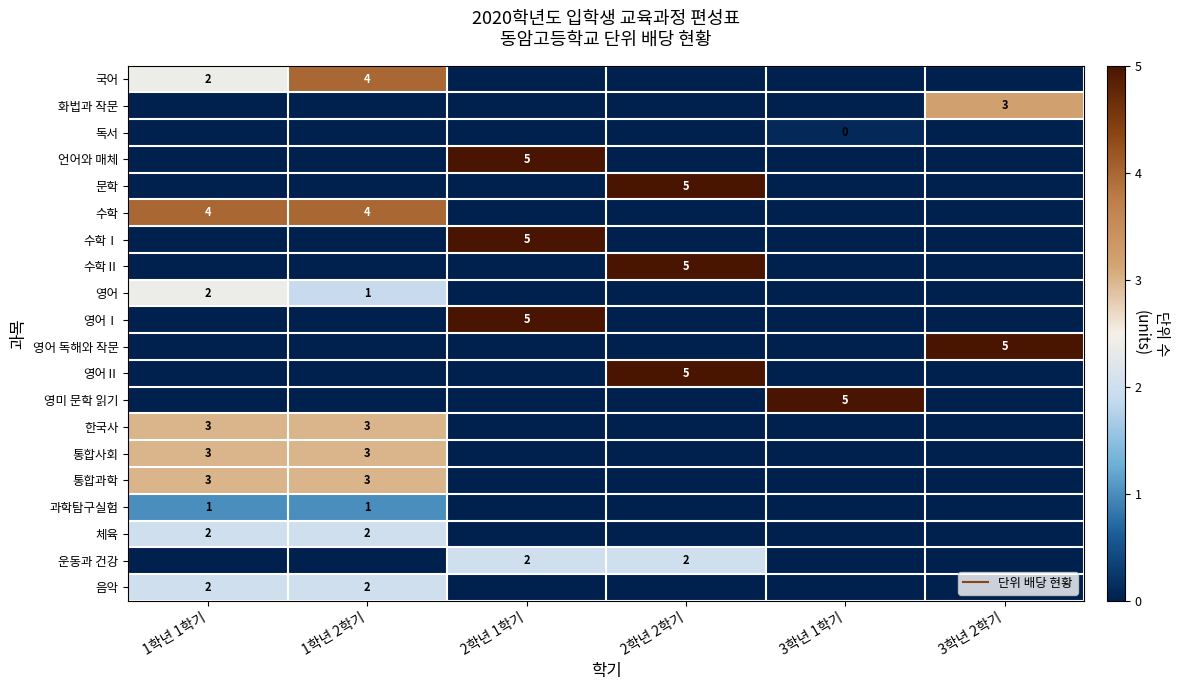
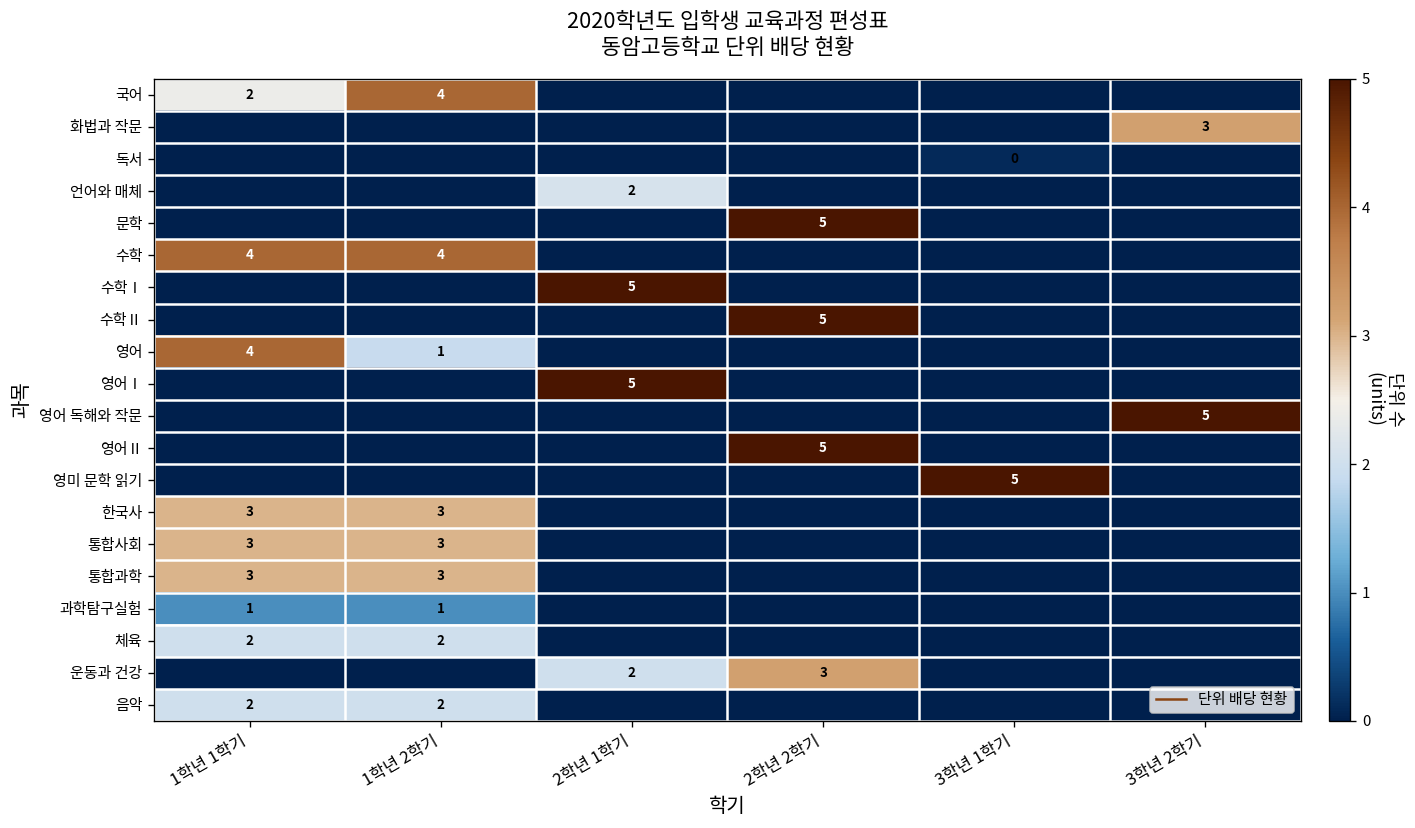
언어와 매체, 2학년 1학기: 5 -> 2
영어, 1학년 1학기: 2 -> 4
운동과 건강, 2학년 2학기: 2 -> 3
